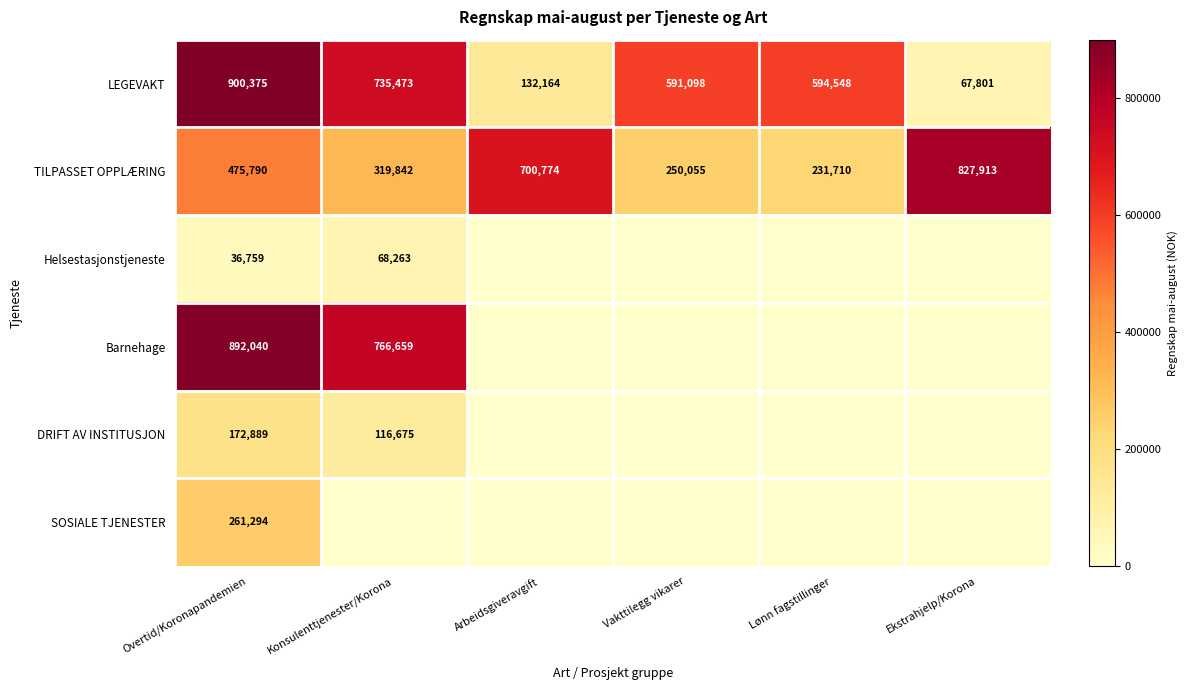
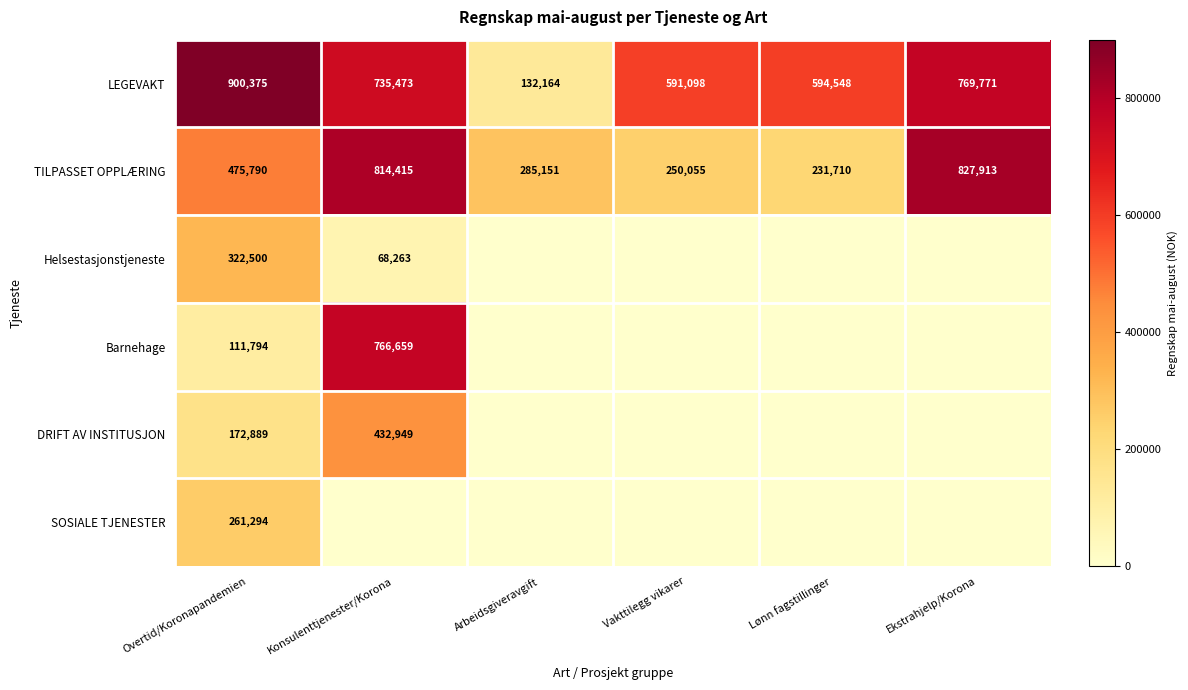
LEGEVAKT, Ekstrahjelp/Korona: 67,801 -> 769,771
TILPASSET OPPLÆRING, Konsulenttjenester/Korona: 319,842 -> 814,415
TILPASSET OPPLÆRING, Arbeidsgiveravgift: 700,774 -> 285,151
Helsestasjonstjeneste, Overtid/Koronapandemien: 36,759 -> 322,500
Barnehage, Overtid/Koronapandemien: 892,040 -> 111,794
DRIFT AV INSTITUSJON, Konsulenttjenester/Korona: 116,675 -> 432,949
